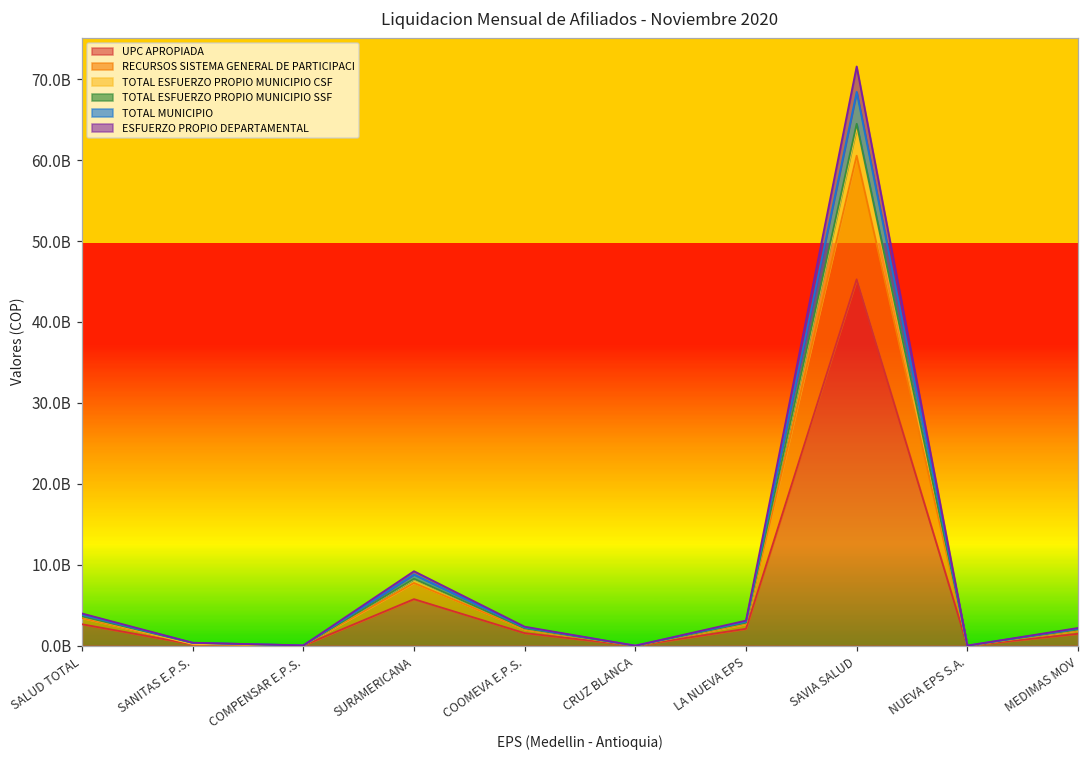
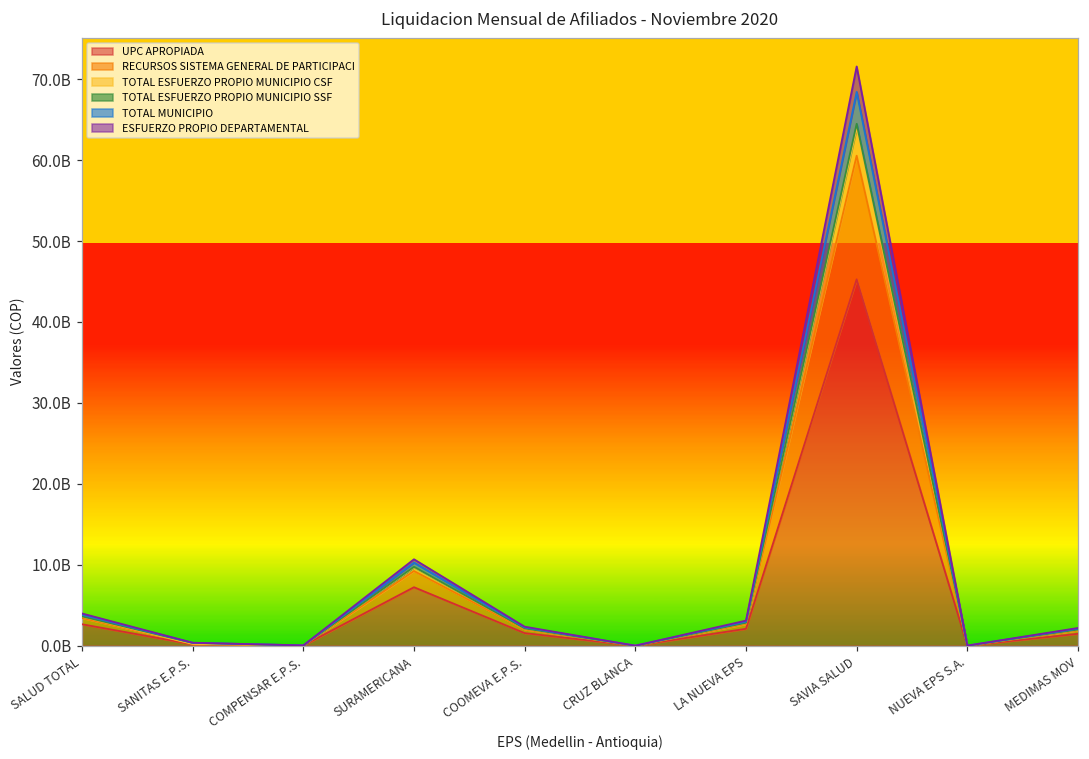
UPC APROPIADA, SURAMERICANA: 6000000000 -> 7000000000
